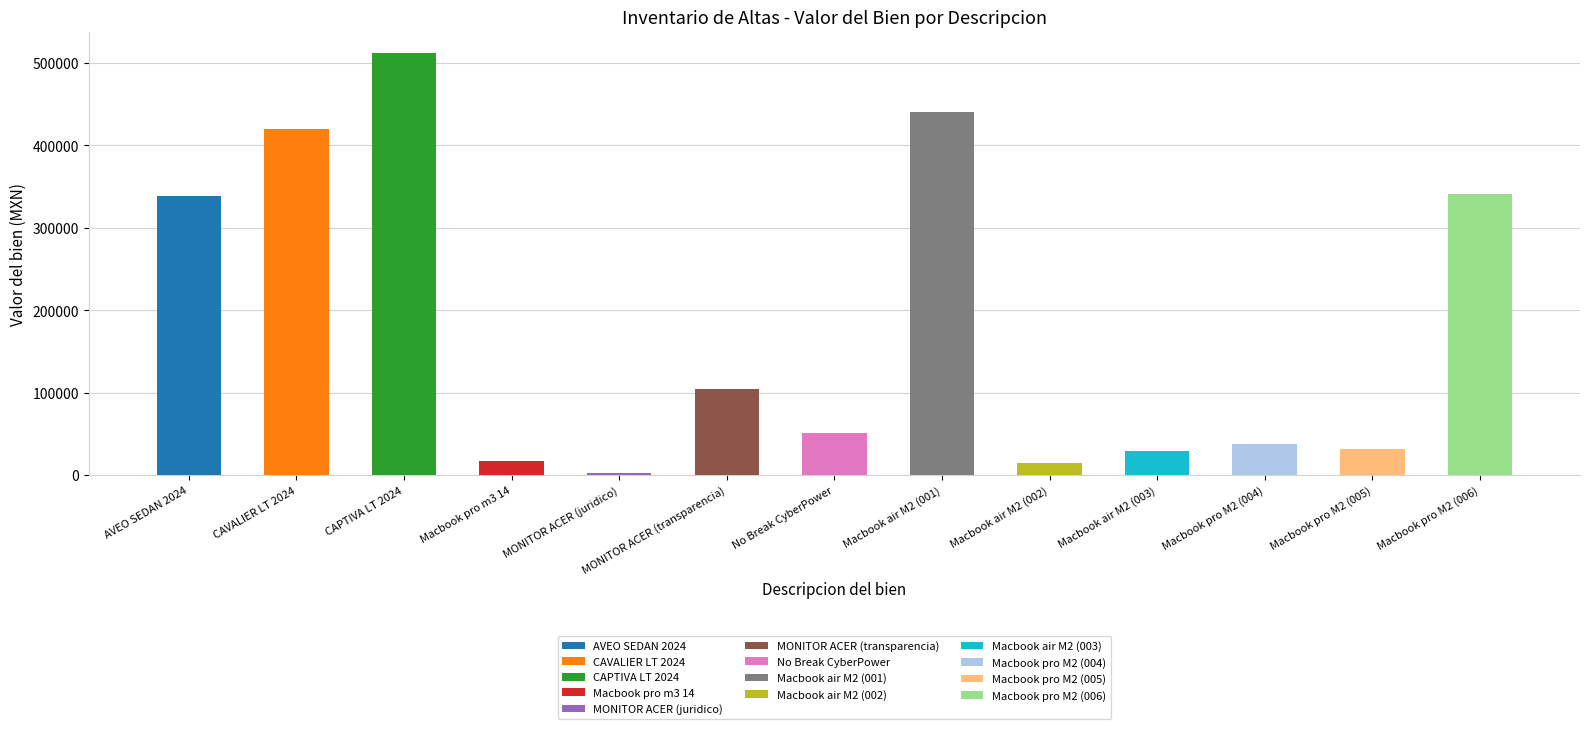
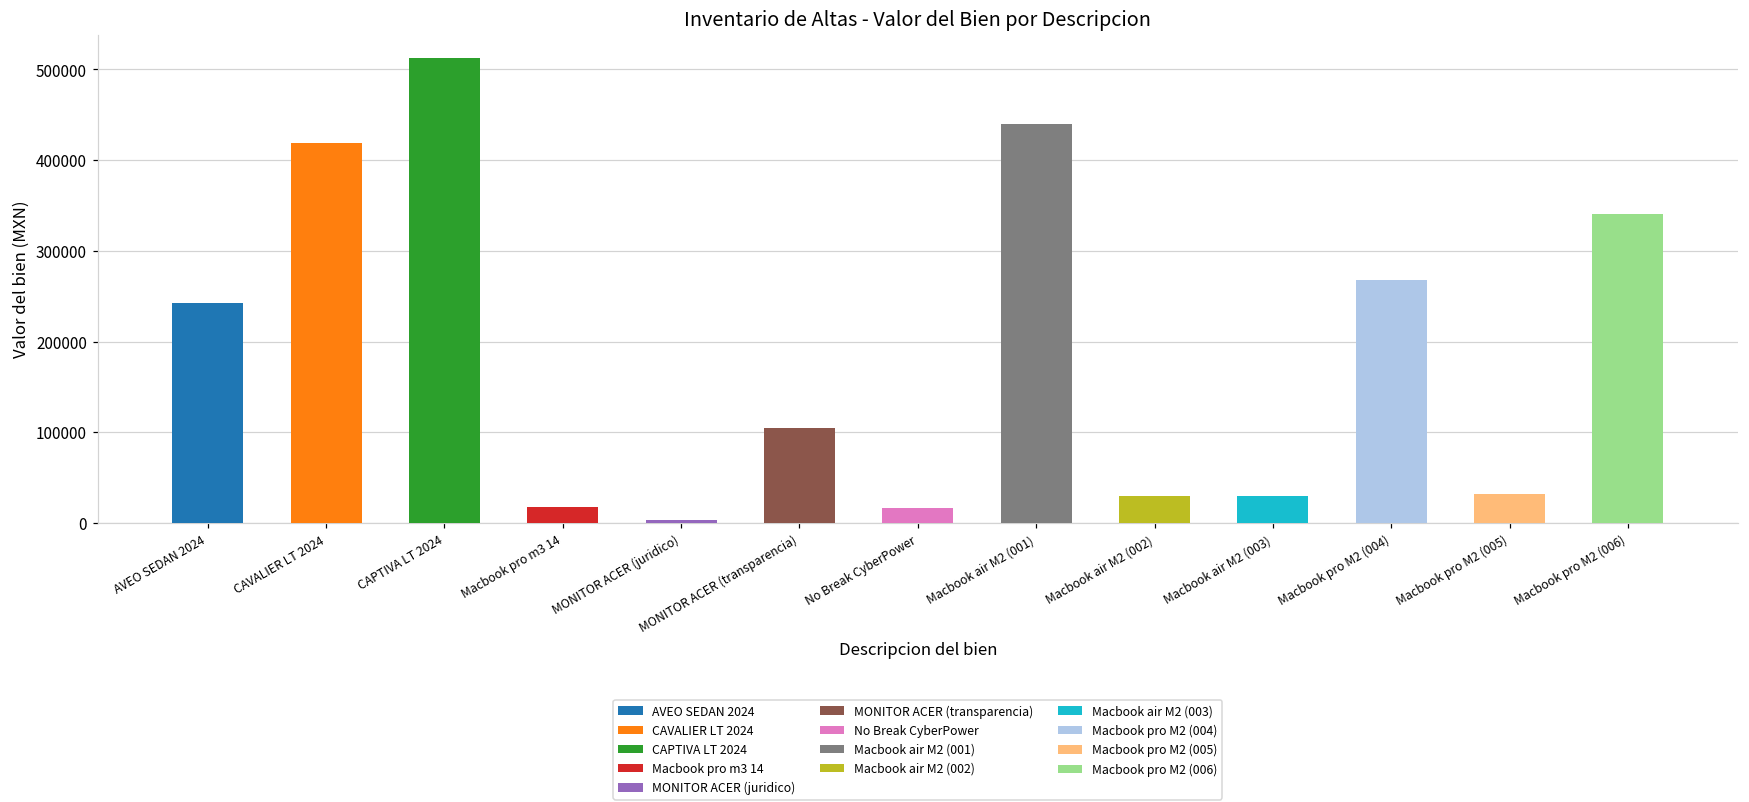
AVEO SEDAN 2024: 340000 -> 240000
No Break CyberPower: 50000 -> 20000
Macbook air M2 (002): 20000 -> 30000
Macbook pro M2 (004): 40000 -> 270000
